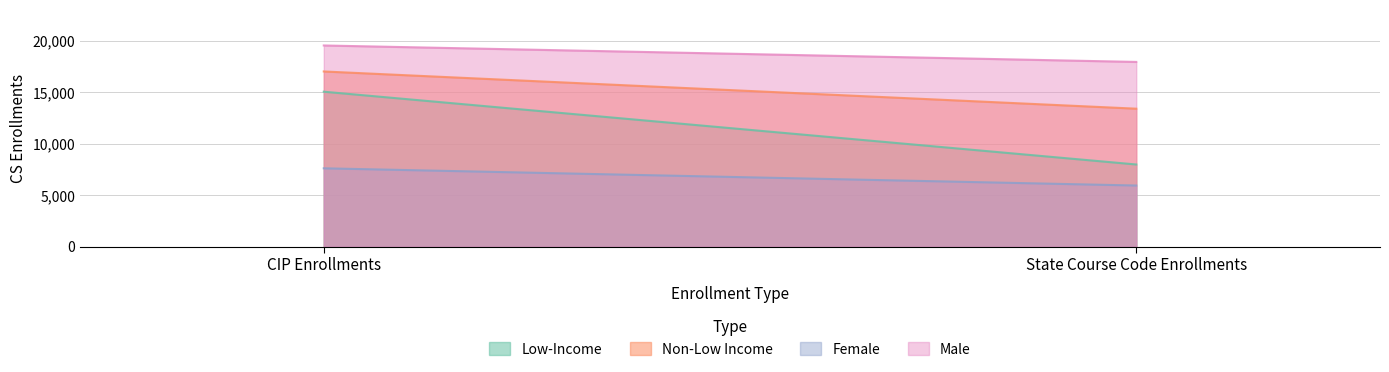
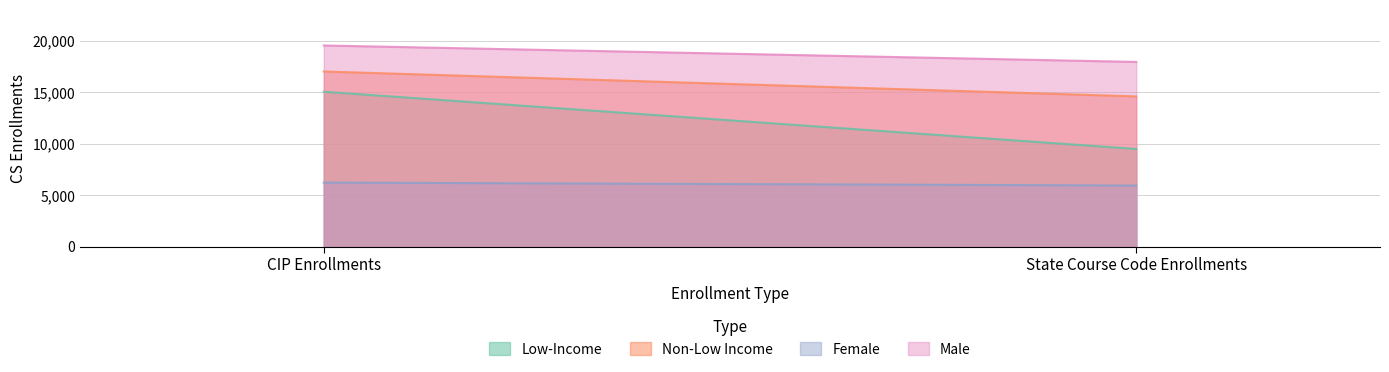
Female, CIP Enrollments: 7,600 -> 6,200
Low-Income, State Course Code Enrollments: 8,000 -> 9,500
Non-Low Income, State Course Code Enrollments: 13,400 -> 14,600
